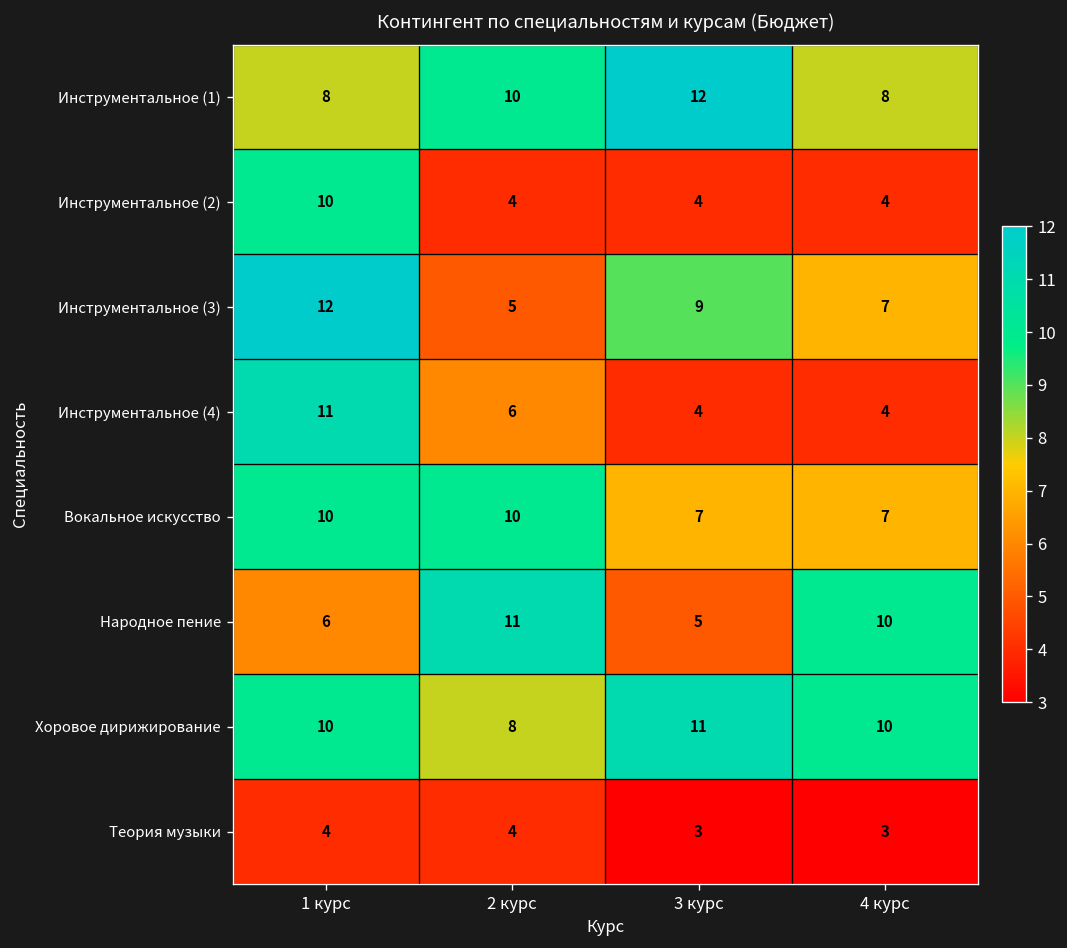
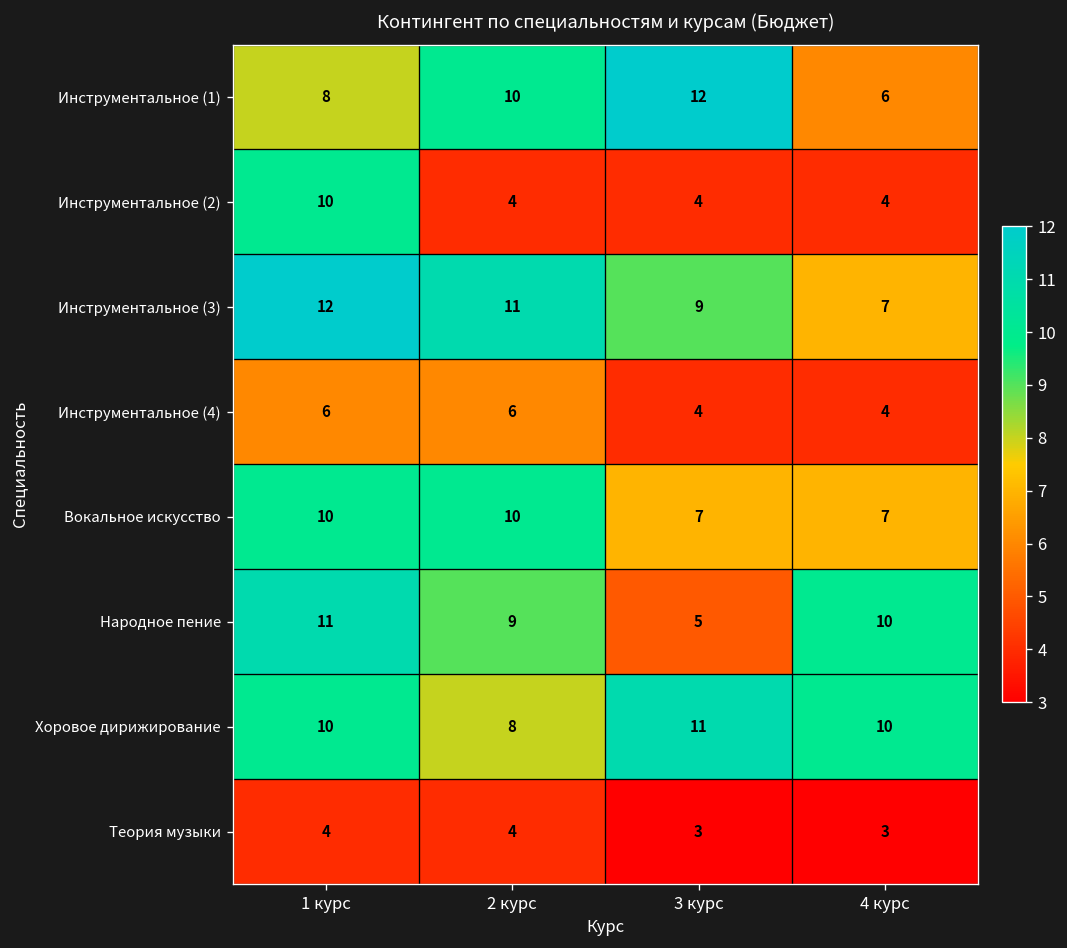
Инструментальное (1), 4 курс: 8 -> 6
Инструментальное (3), 2 курс: 5 -> 11
Инструментальное (4), 1 курс: 11 -> 6
Народное пение, 1 курс: 6 -> 11
Народное пение, 2 курс: 11 -> 9
